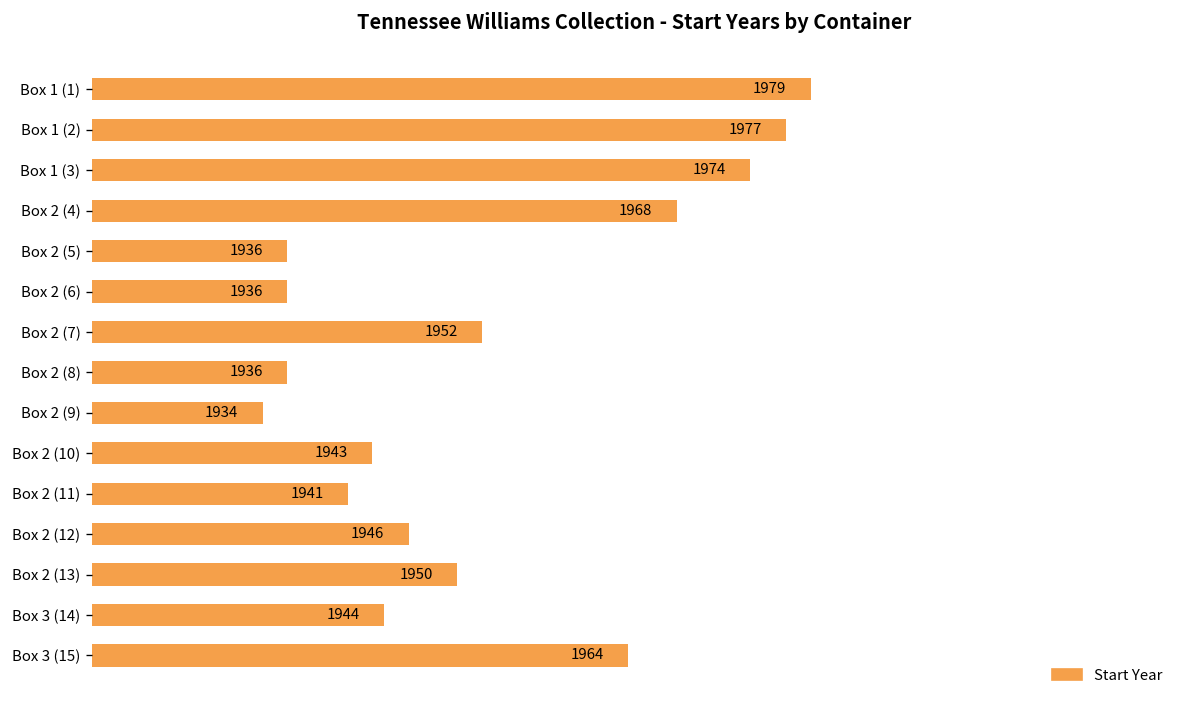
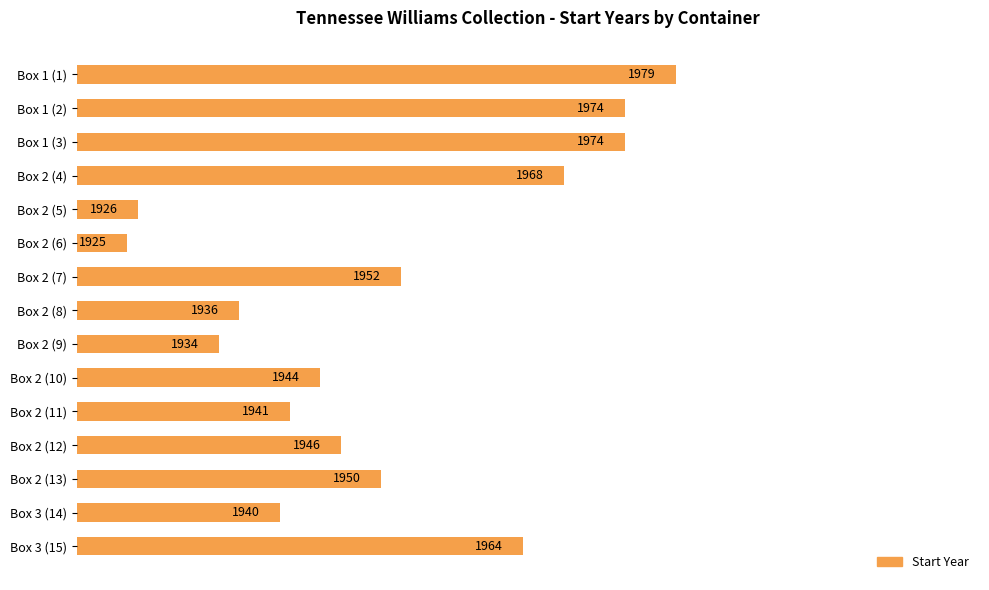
Box 1 (2): 1977 -> 1974
Box 2 (5): 1936 -> 1926
Box 2 (6): 1936 -> 1925
Box 2 (10): 1943 -> 1944
Box 3 (14): 1944 -> 1940
